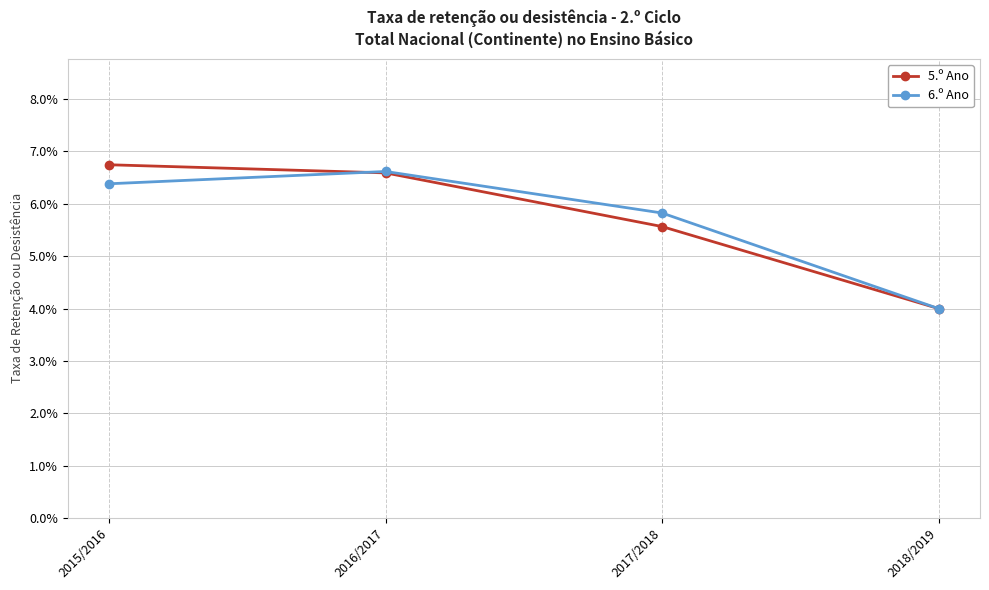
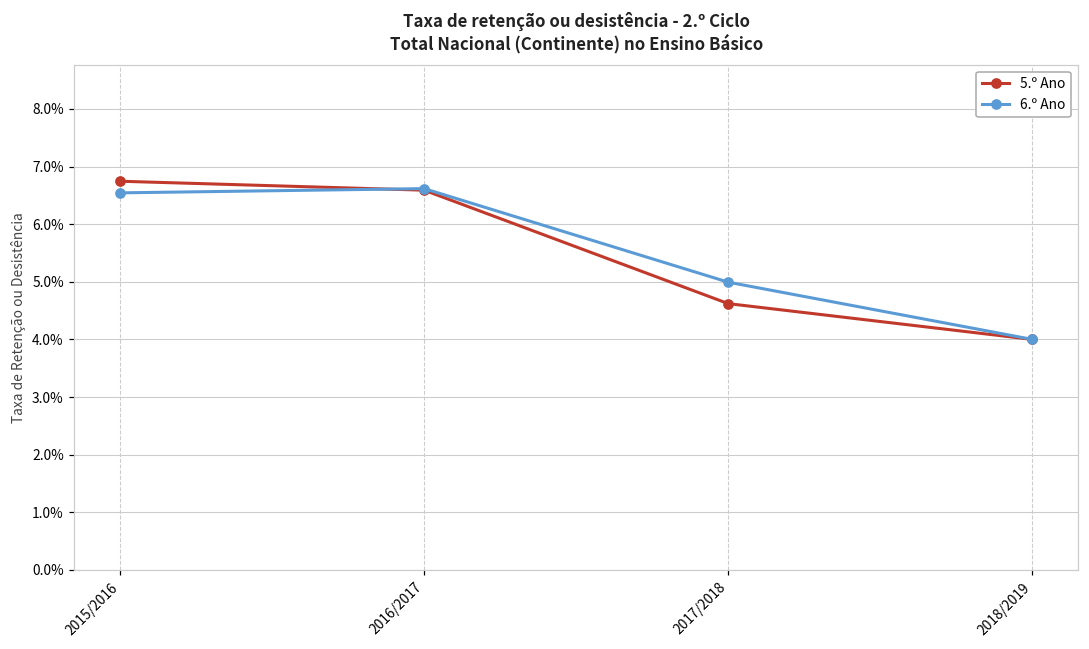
6.º Ano, 2015/2016: 6.4% -> 6.5%
5.º Ano, 2017/2018: 5.6% -> 4.6%
6.º Ano, 2017/2018: 5.8% -> 5.0%
